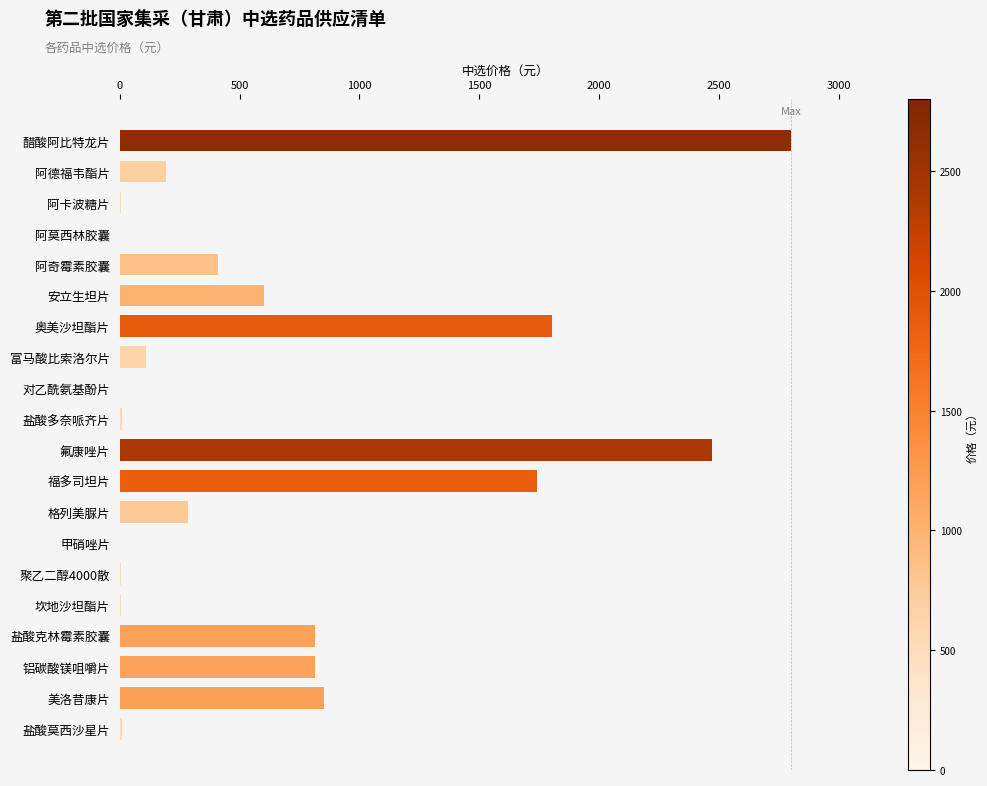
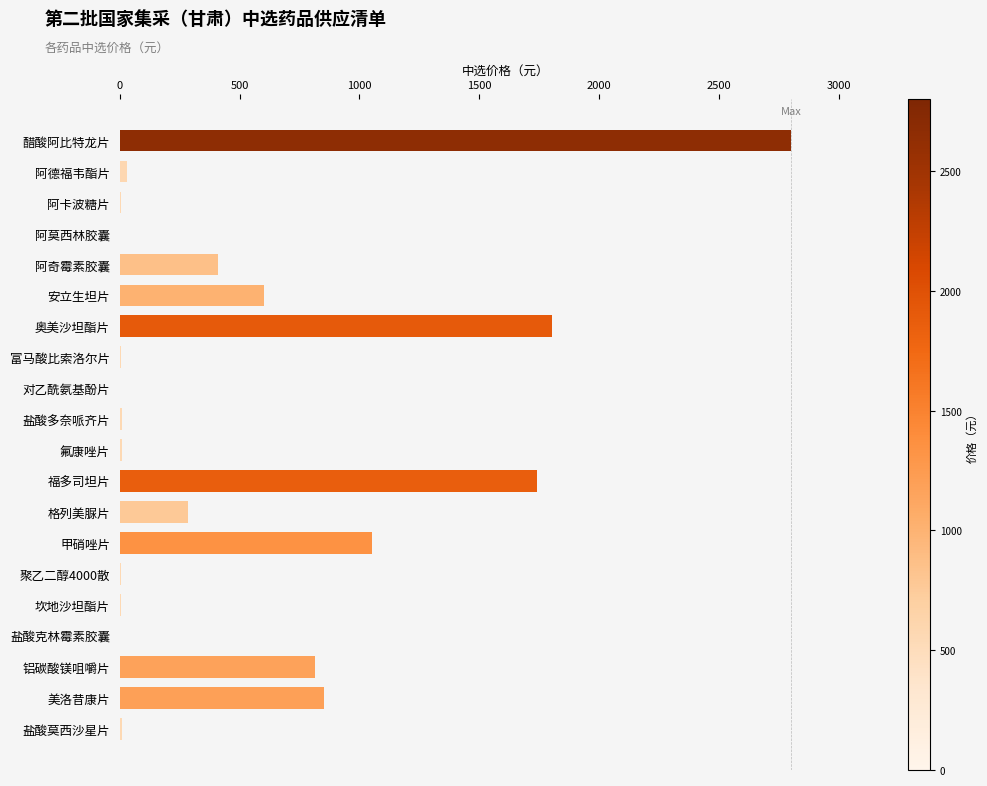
阿德福韦酯片: 190 -> 30
富马酸比索洛尔片: 110 -> 0
氟康唑片: 2470 -> 10
甲硝唑片: 0 -> 1050
盐酸克林霉素胶囊: 820 -> 0
